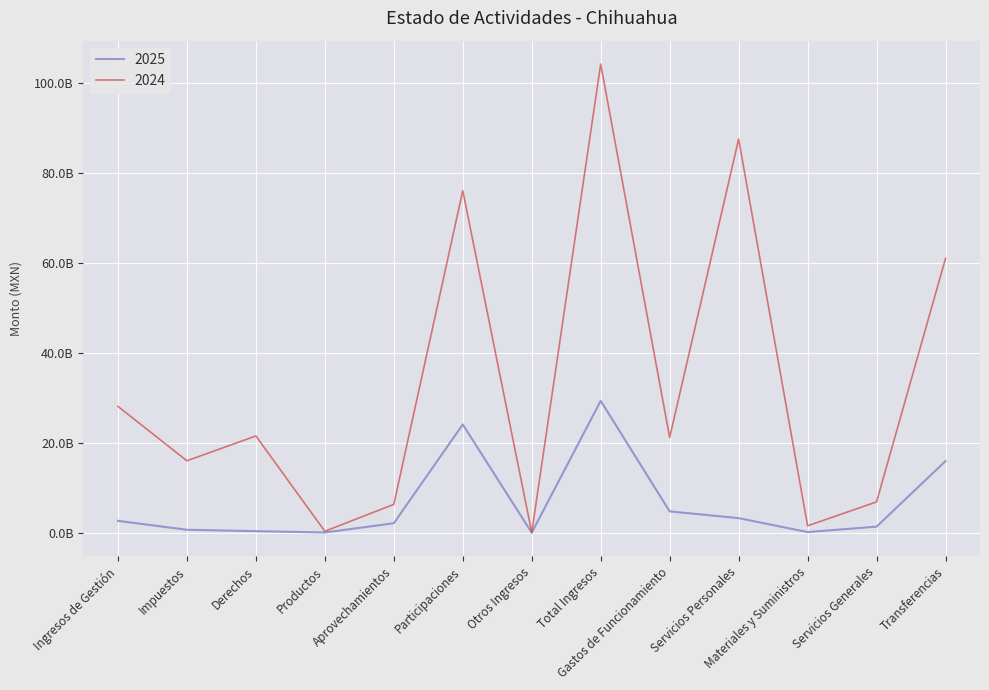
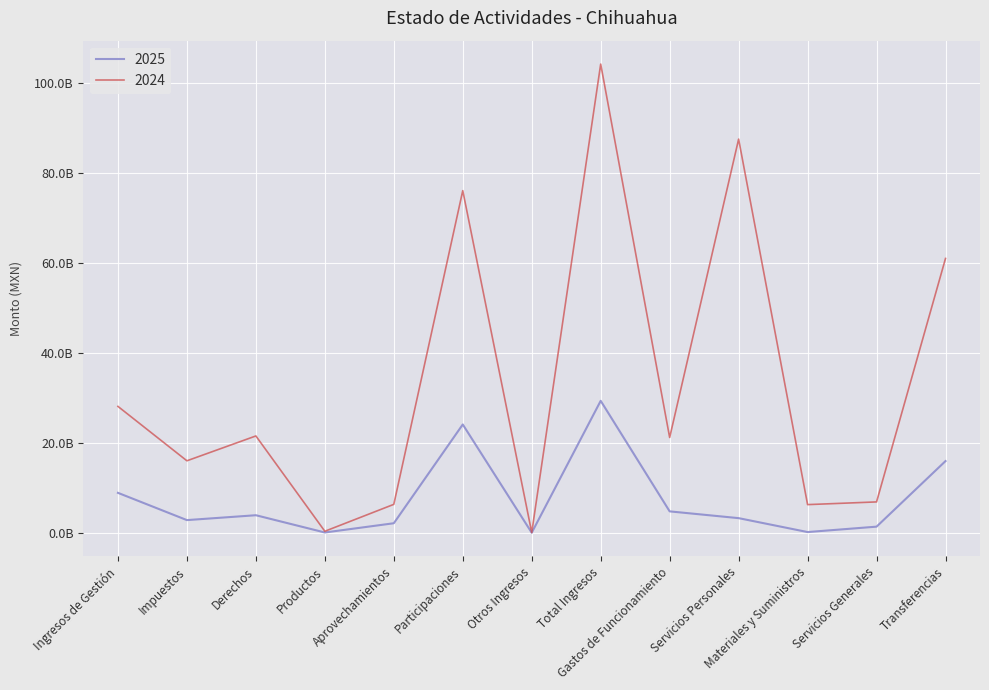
2025, Ingresos de Gestión: 3000000000 -> 9000000000
2025, Impuestos: 1000000000 -> 3000000000
2025, Derechos: 0 -> 4000000000
2024, Materiales y Suministros: 2000000000 -> 6000000000
